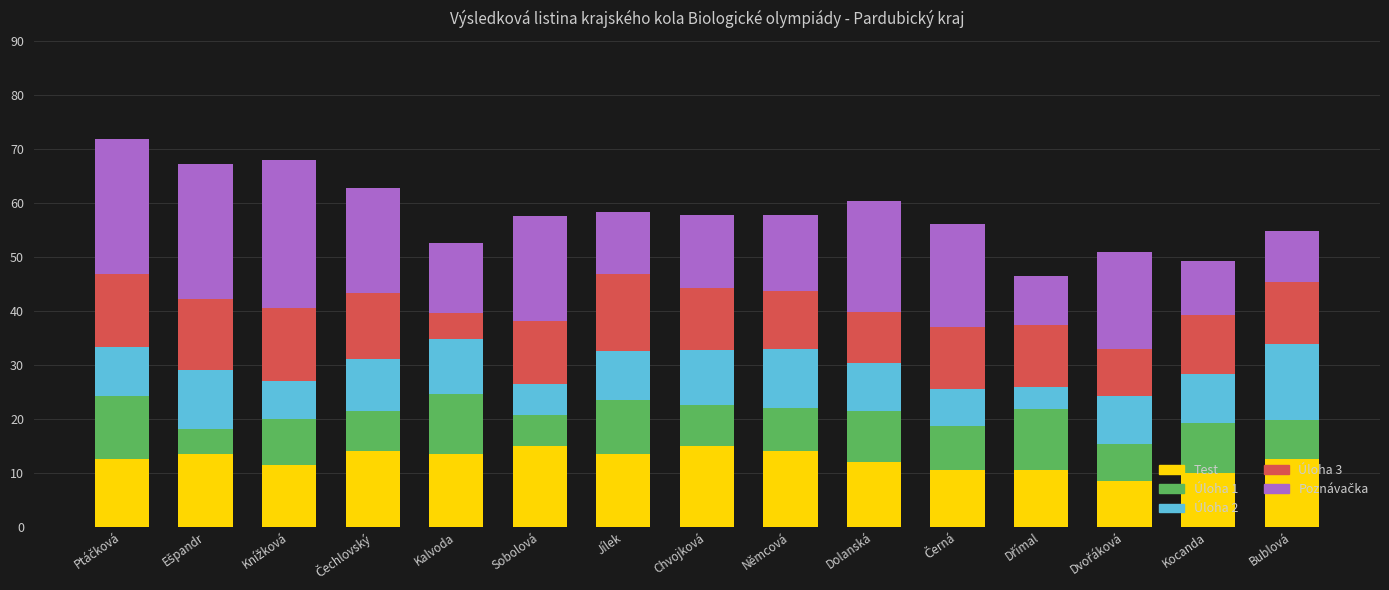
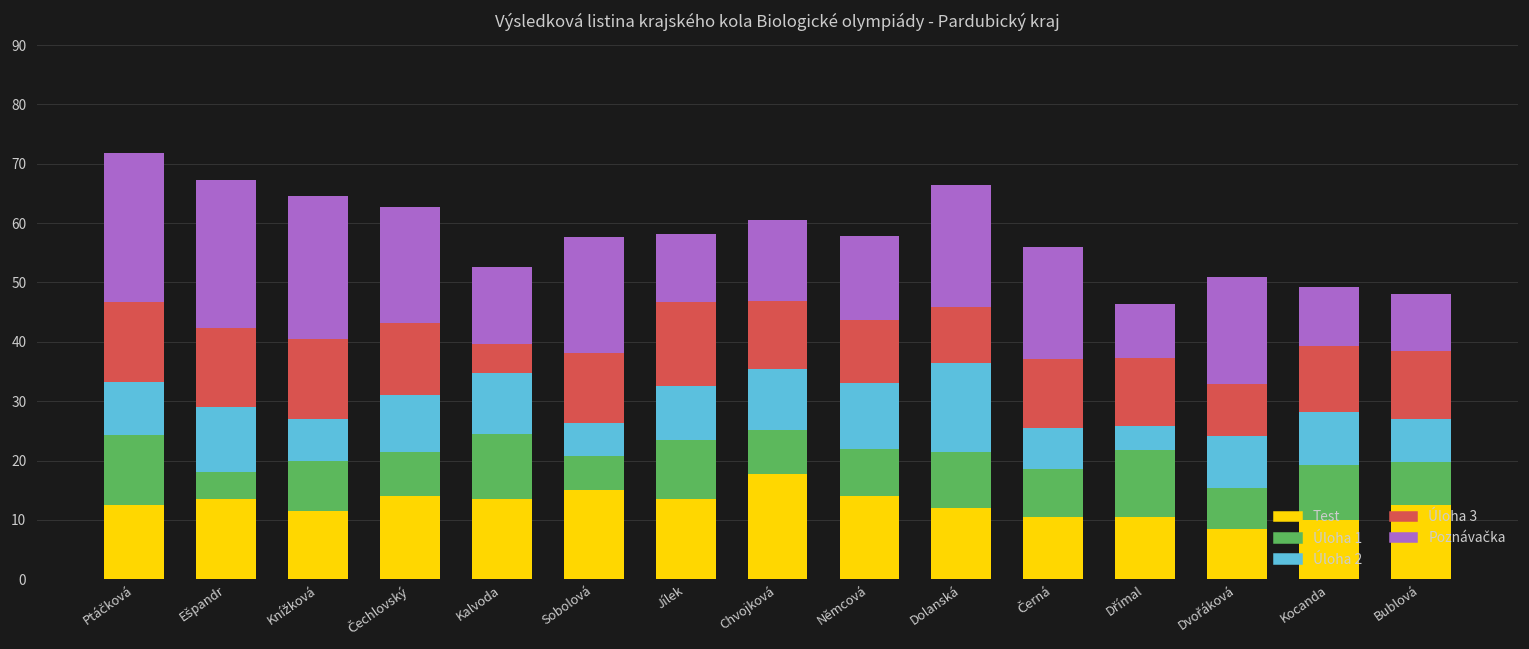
Poznávačka, Knížková: 27 -> 24
Test, Chvojková: 15 -> 18
Úloha 2, Dolanská: 9 -> 15
Úloha 2, Bublová: 14 -> 7
